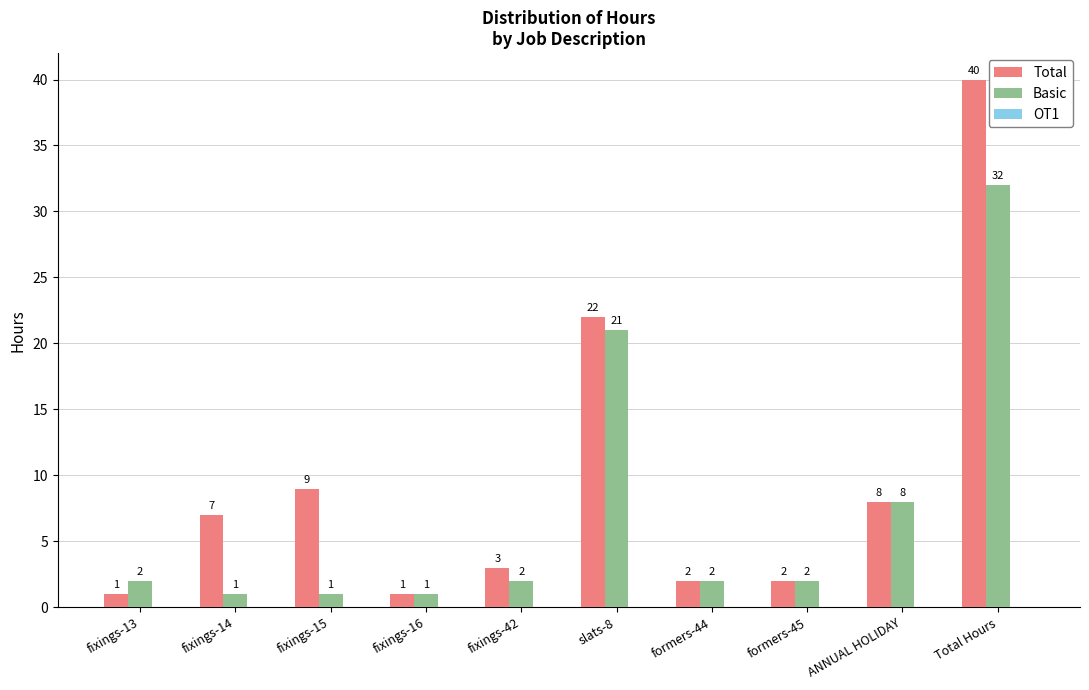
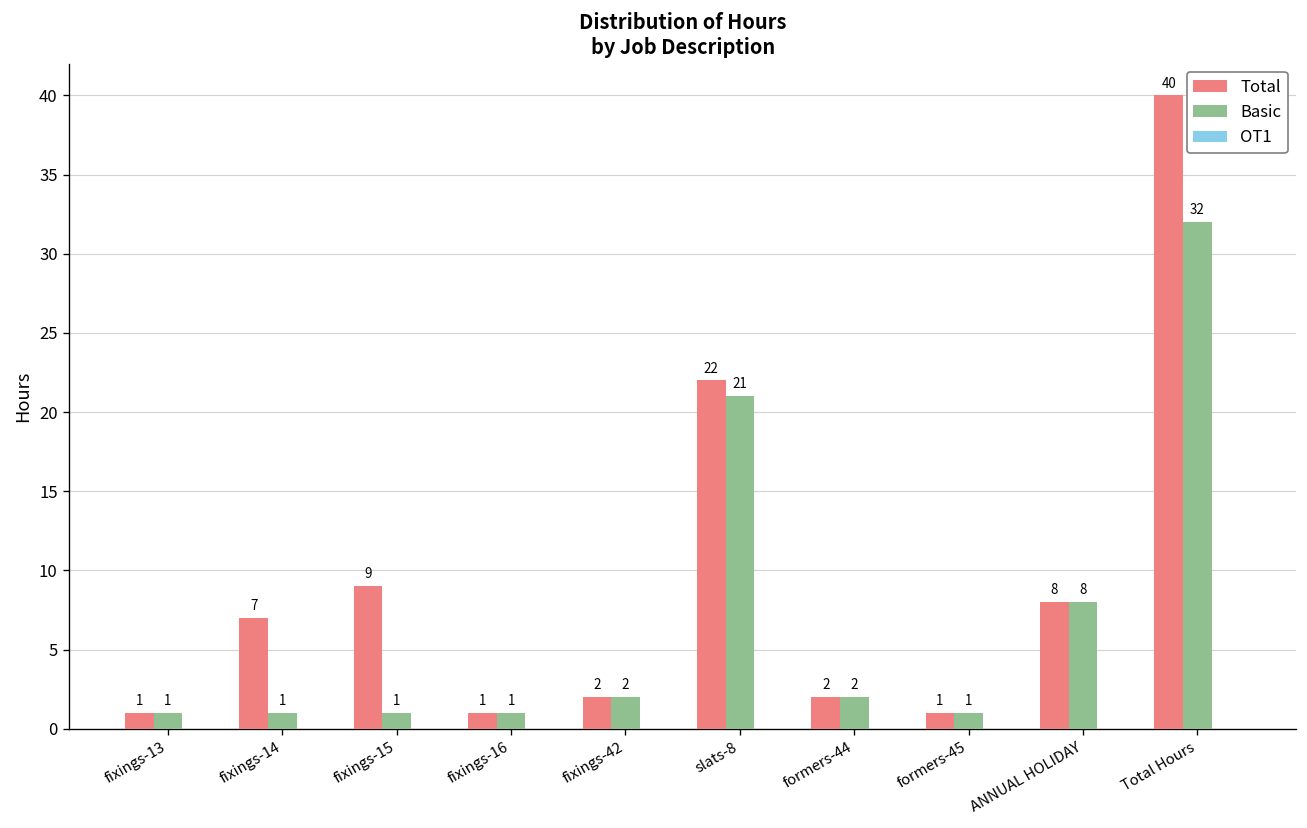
Basic, fixings-13: 2 -> 1
Total, fixings-42: 3 -> 2
Total, formers-45: 2 -> 1
Basic, formers-45: 2 -> 1
